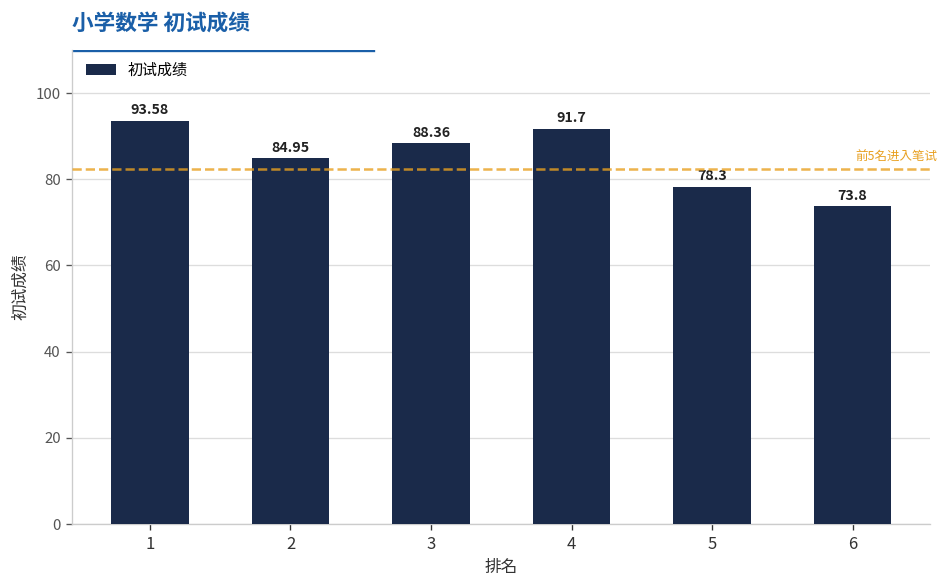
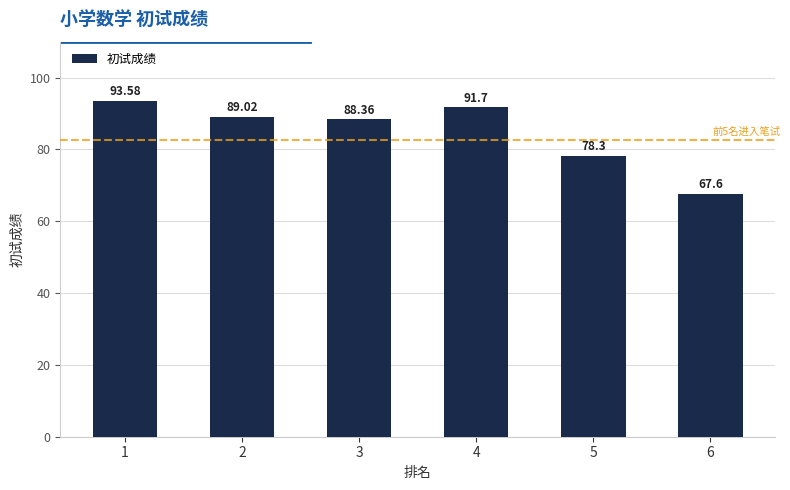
2: 84.95 -> 89.02
6: 73.8 -> 67.6
